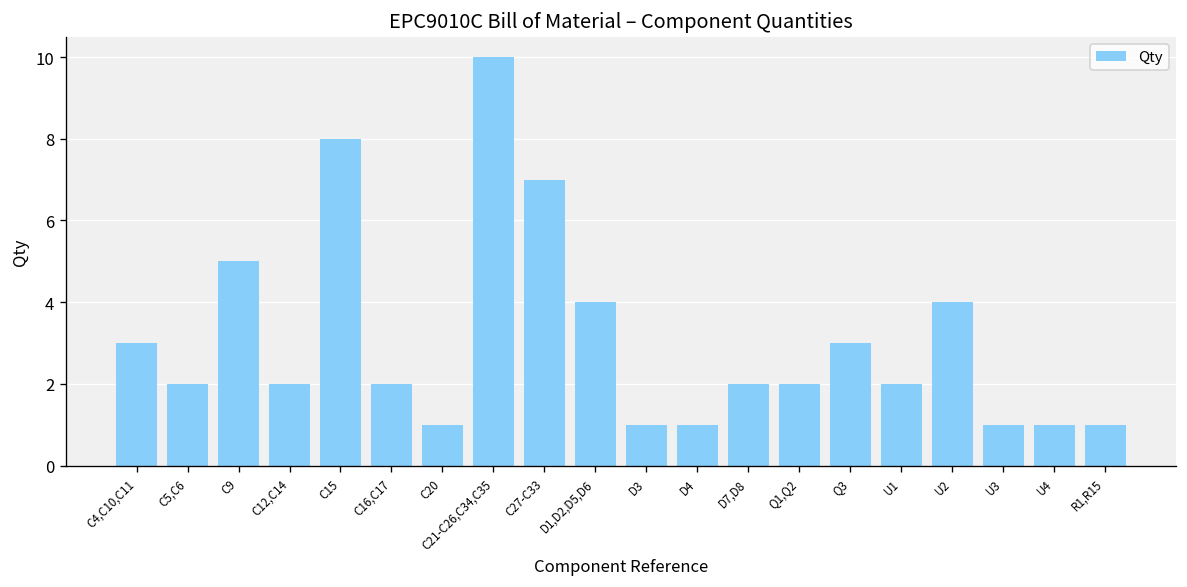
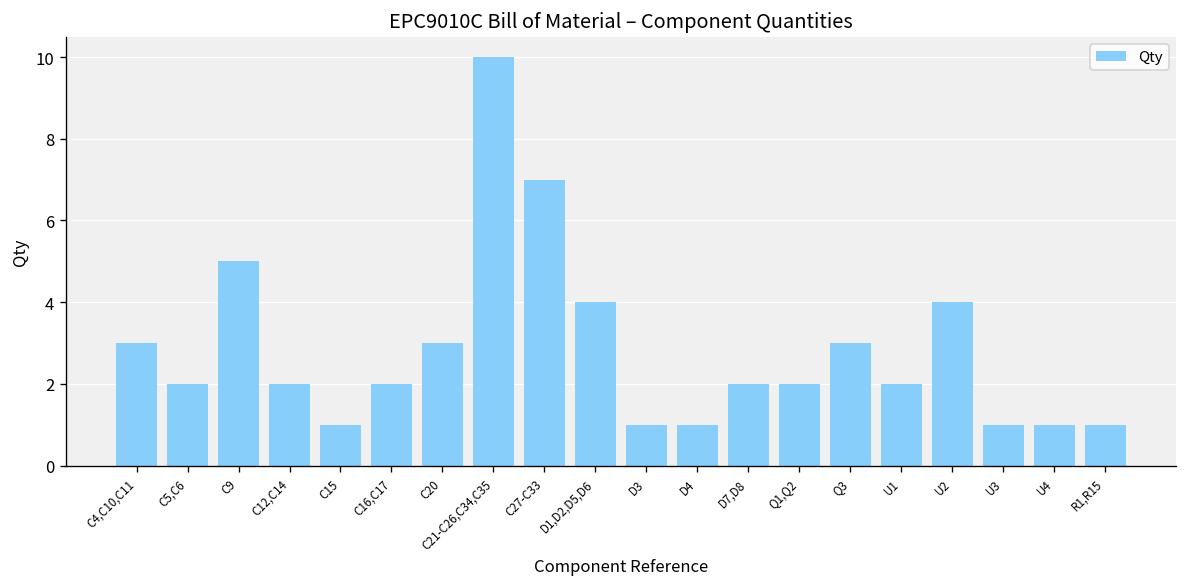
C15: 8 -> 1
C20: 1 -> 3
